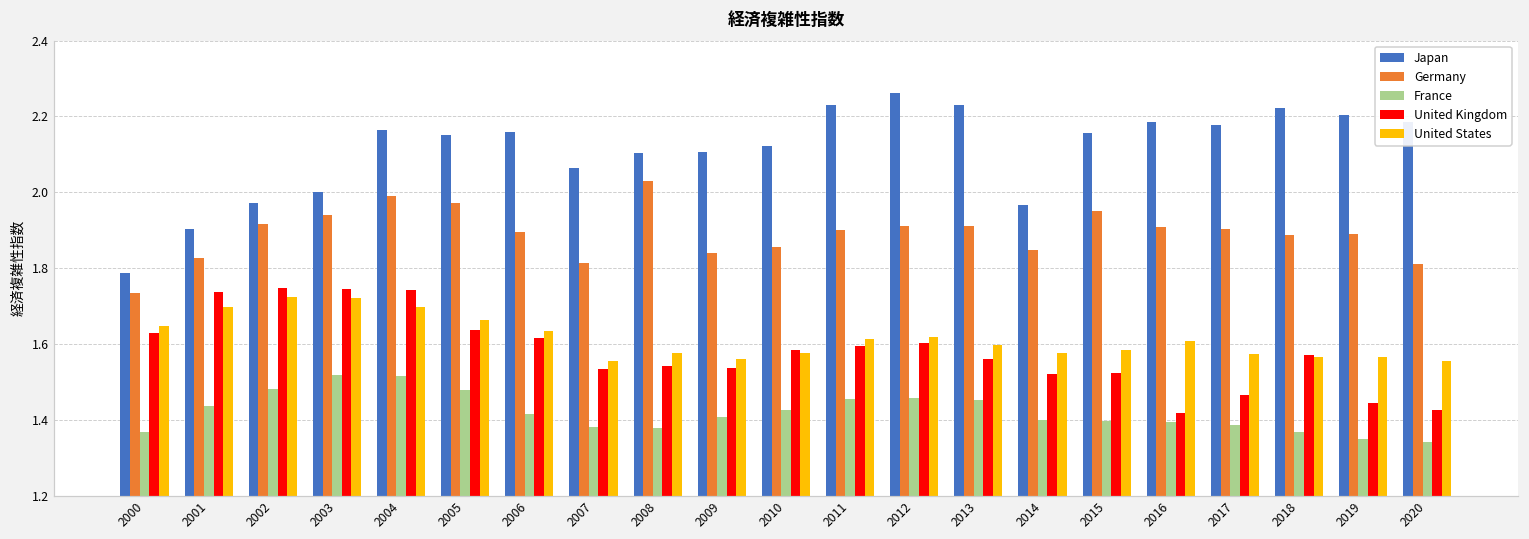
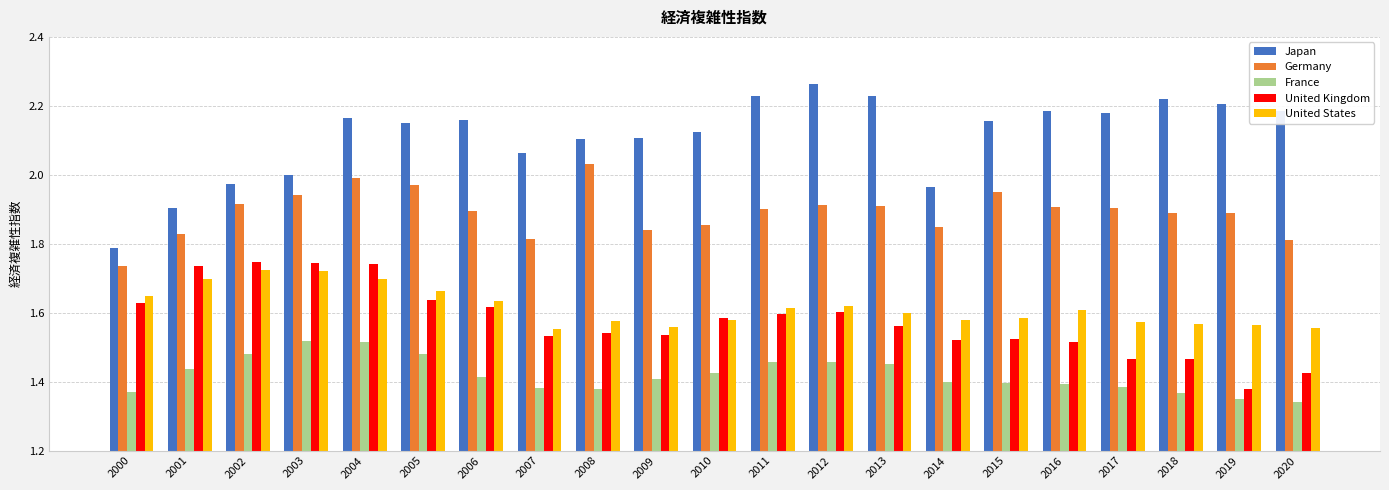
United Kingdom, 2016: 1.42 -> 1.51
United Kingdom, 2018: 1.57 -> 1.46
United Kingdom, 2019: 1.44 -> 1.38
